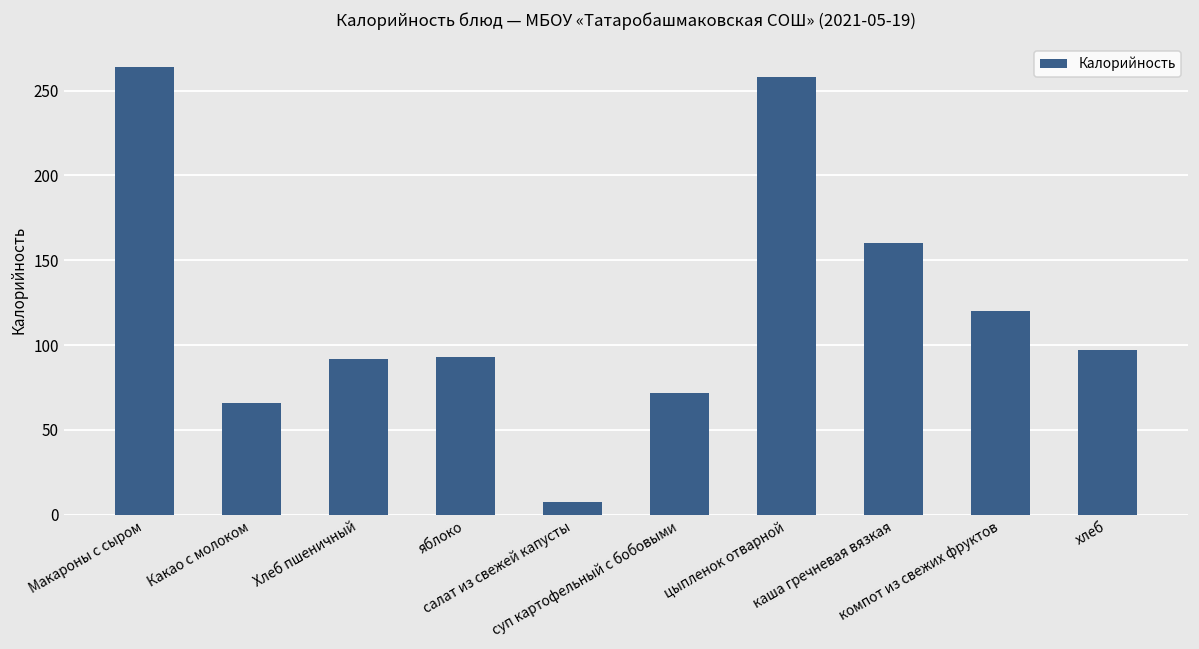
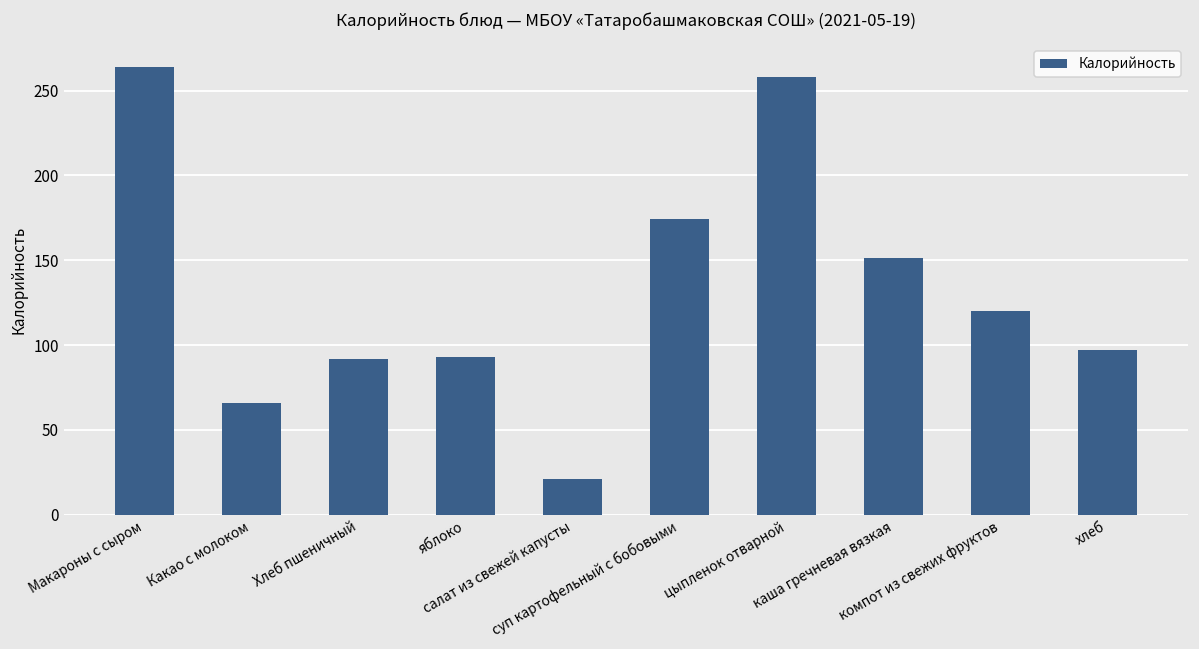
салат из свежей капусты: 8 -> 21
суп картофельный с бобовыми: 72 -> 174
каша гречневая вязкая: 160 -> 151
